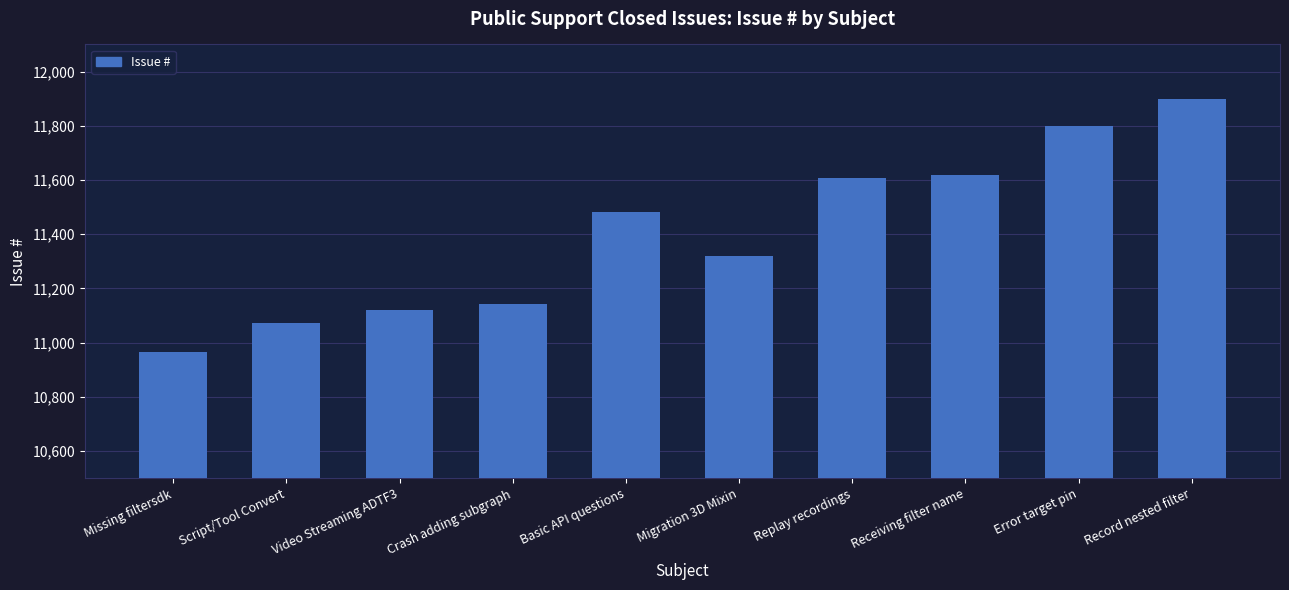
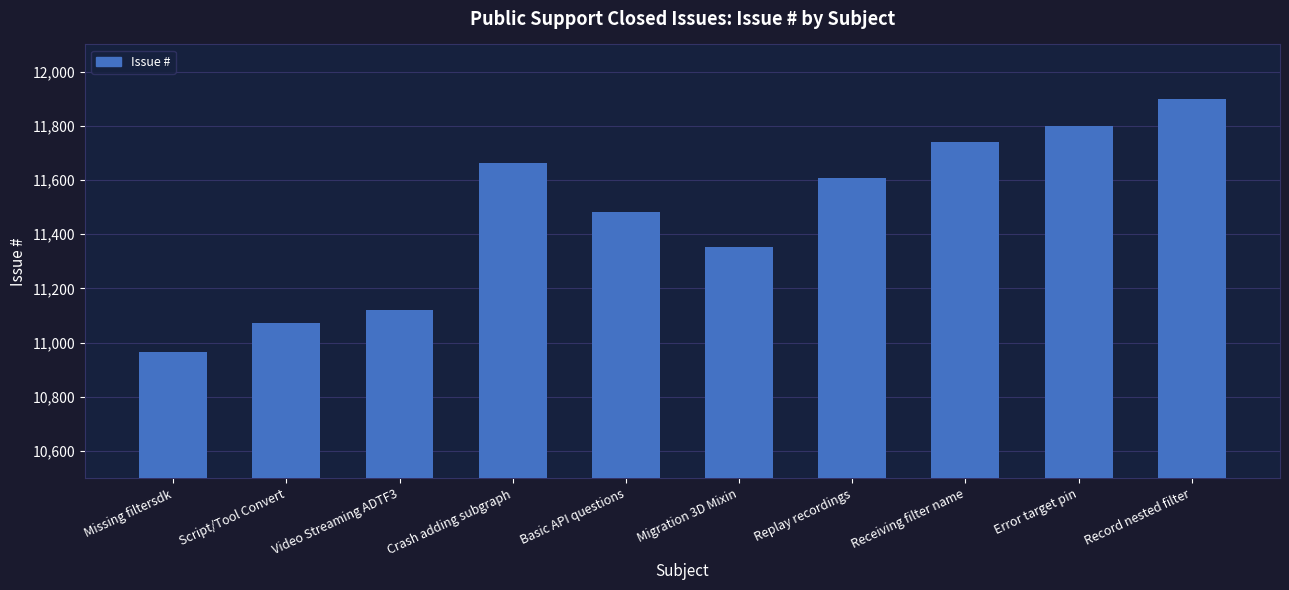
Crash adding subgraph: 11,140 -> 11,660
Migration 3D Mixin: 11,320 -> 11,350
Receiving filter name: 11,620 -> 11,740
